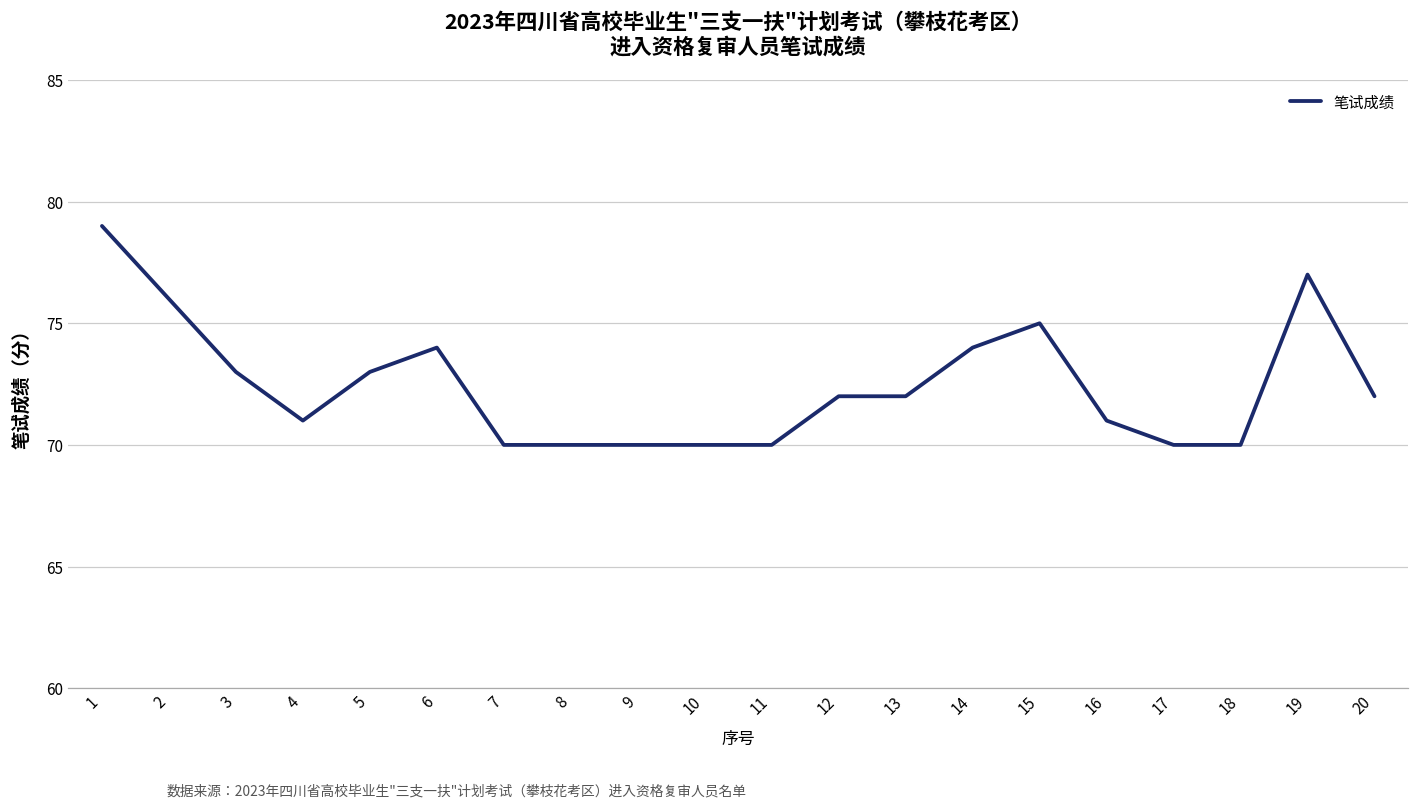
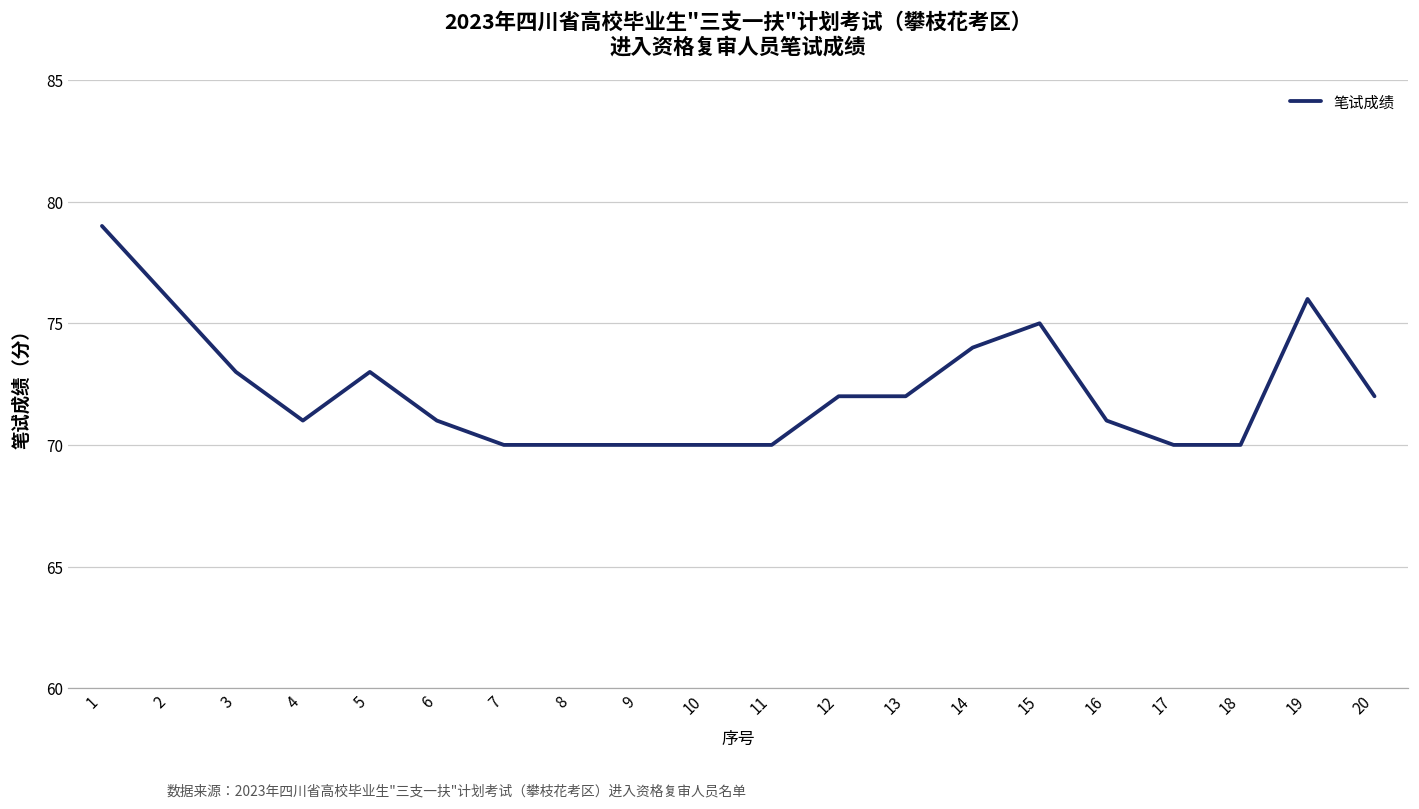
6: 74 -> 71
19: 77 -> 76
